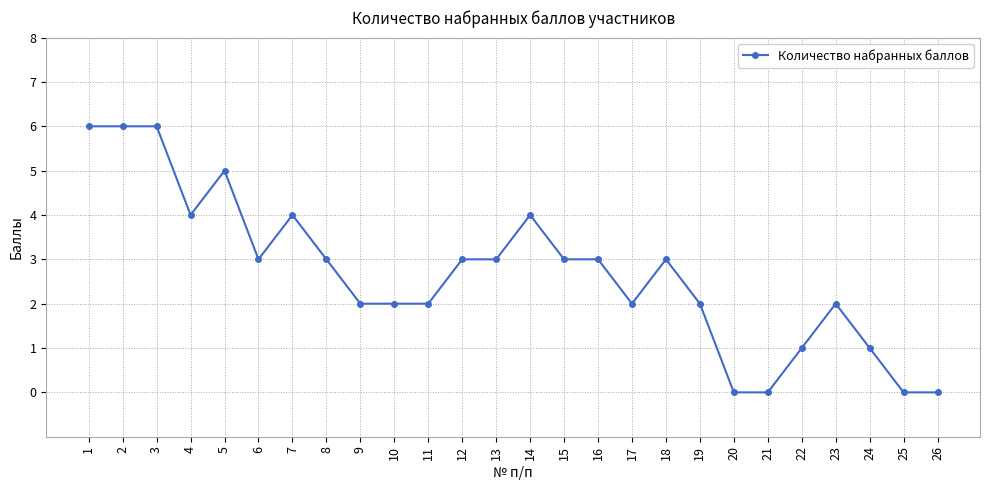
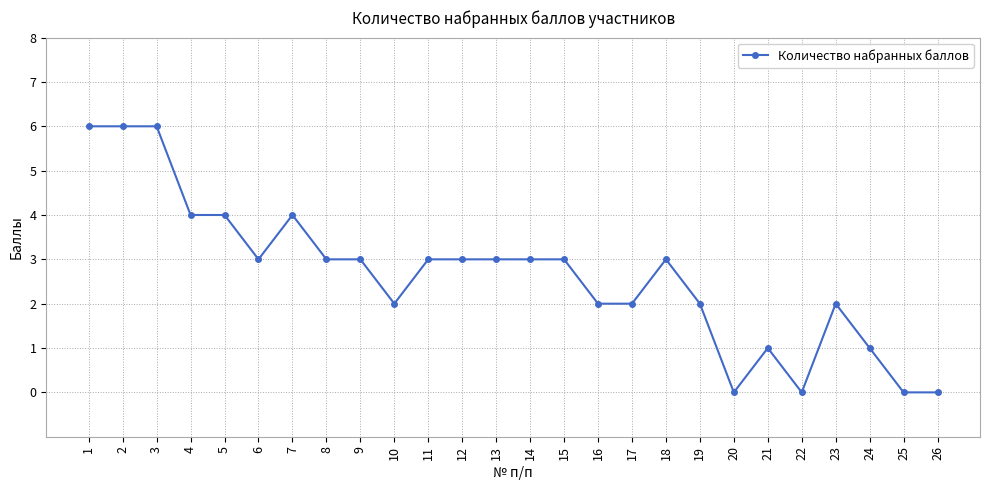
5: 5 -> 4
9: 2 -> 3
11: 2 -> 3
14: 4 -> 3
16: 3 -> 2
21: 0 -> 1
22: 1 -> 0
